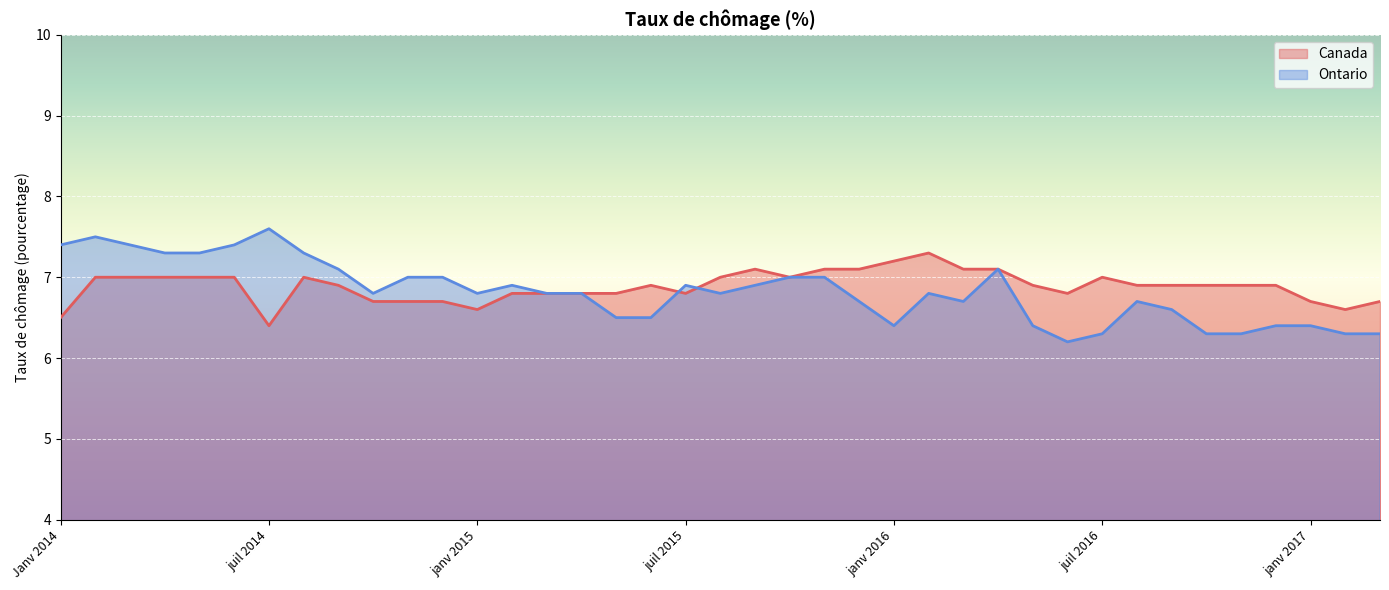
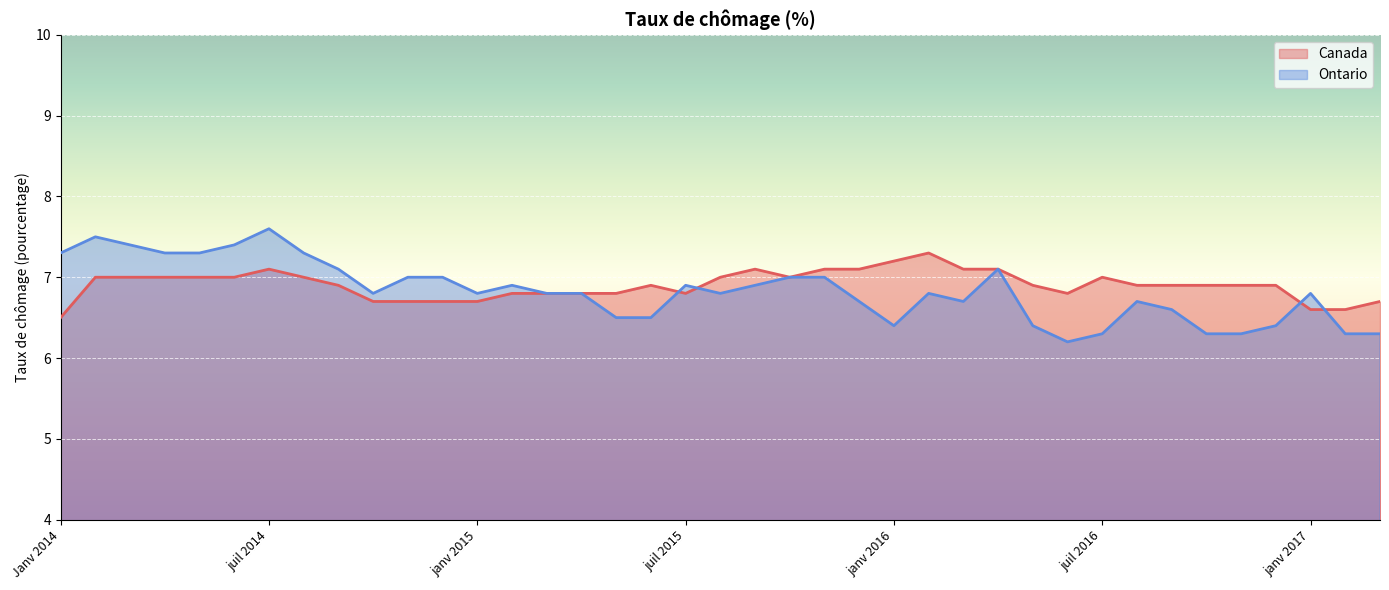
Ontario, Janv 2014: 7.4 -> 7.3
Canada, juil 2014: 6.4 -> 7.1
Canada, janv 2015: 6.6 -> 6.7
Canada, janv 2017: 6.7 -> 6.6
Ontario, janv 2017: 6.4 -> 6.8
